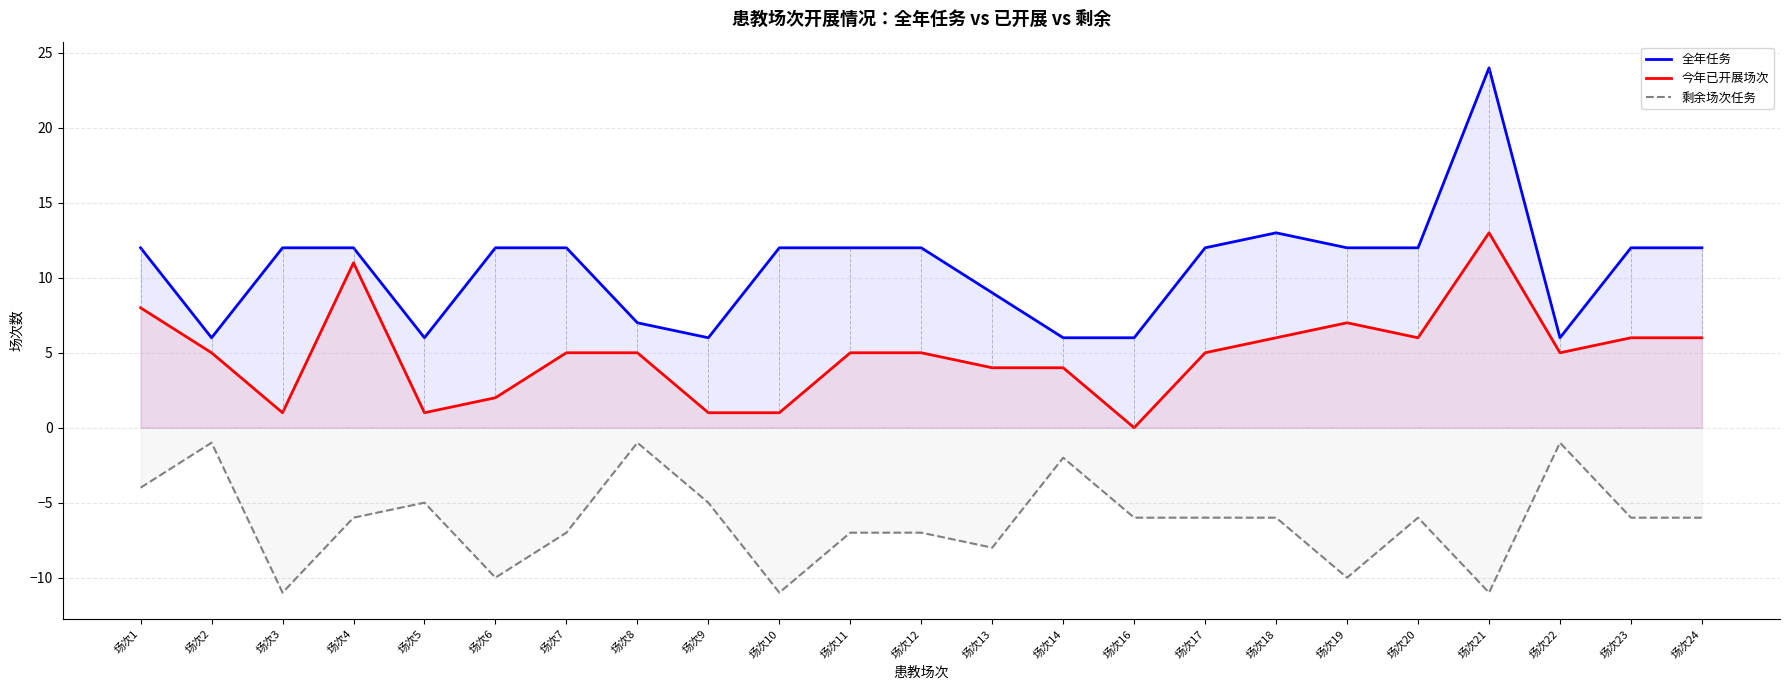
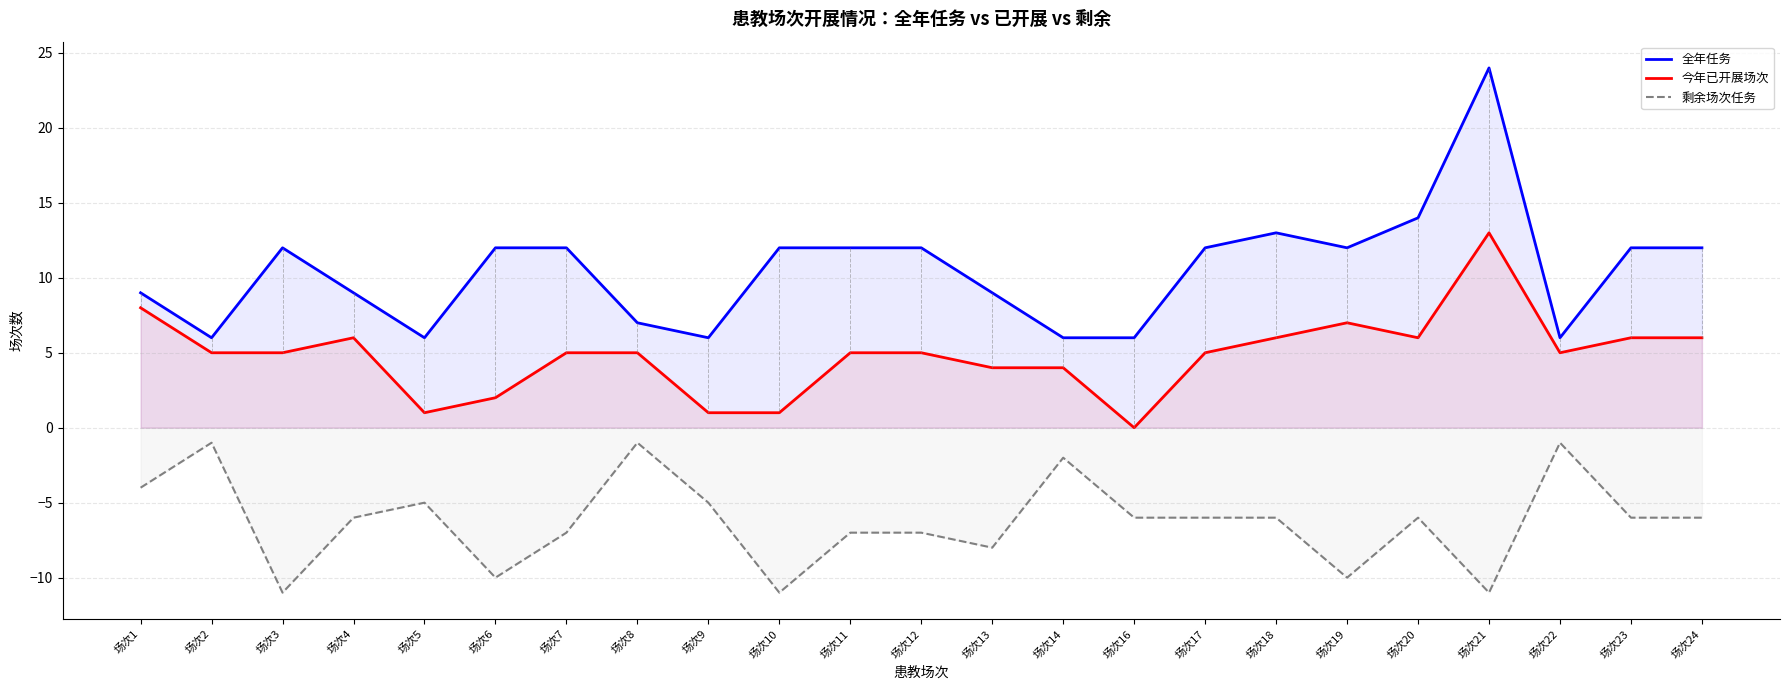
全年任务, 场次1: 12 -> 9
今年已开展场次, 场次3: 1 -> 5
全年任务, 场次4: 12 -> 9
今年已开展场次, 场次4: 11 -> 6
全年任务, 场次20: 12 -> 14
